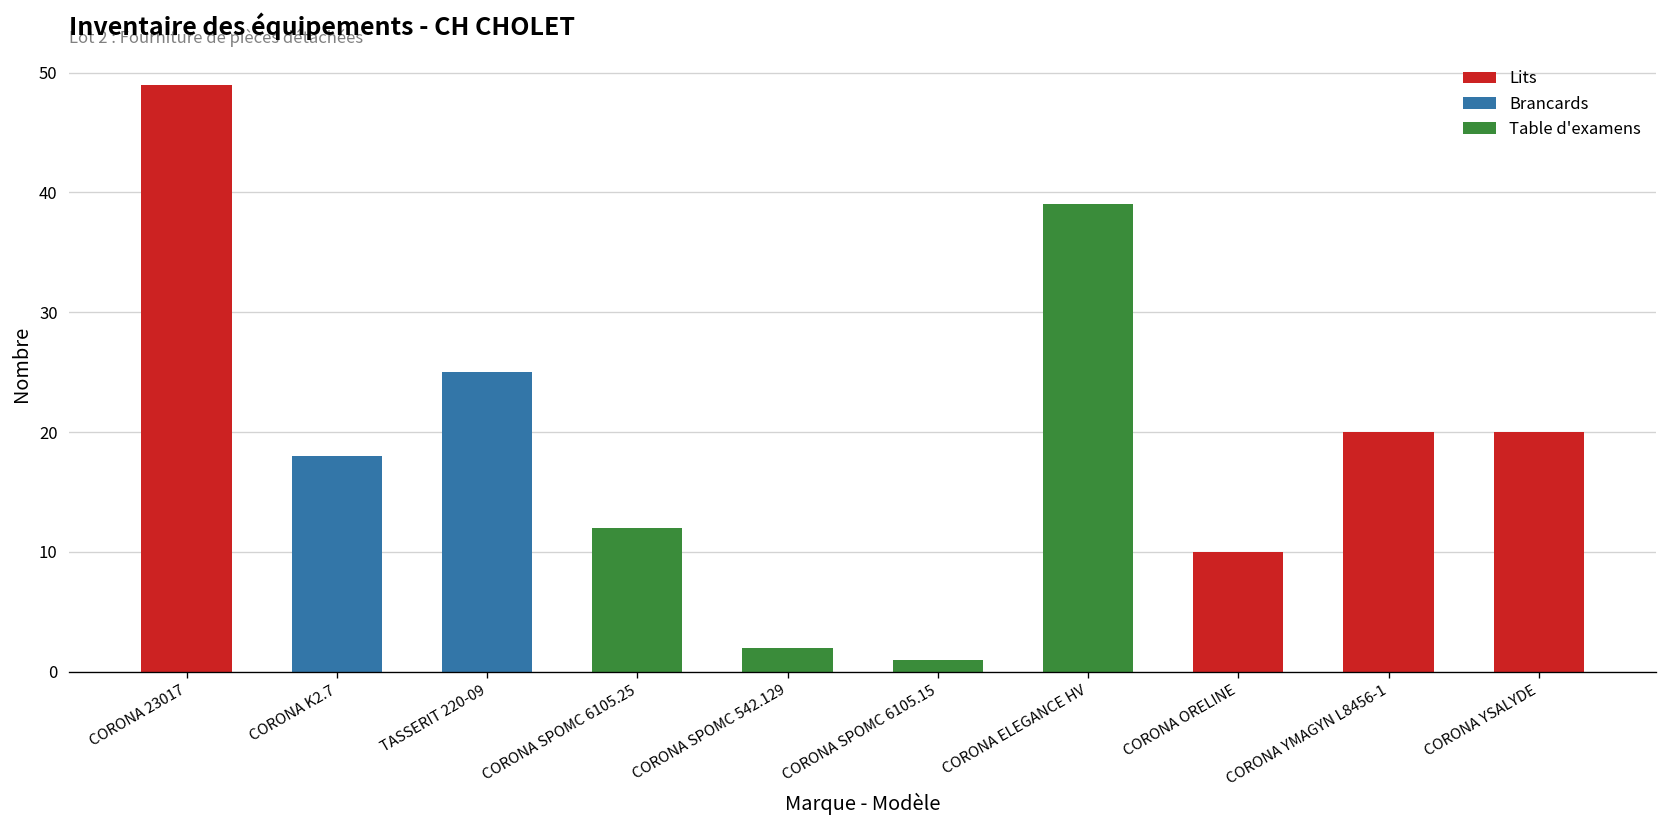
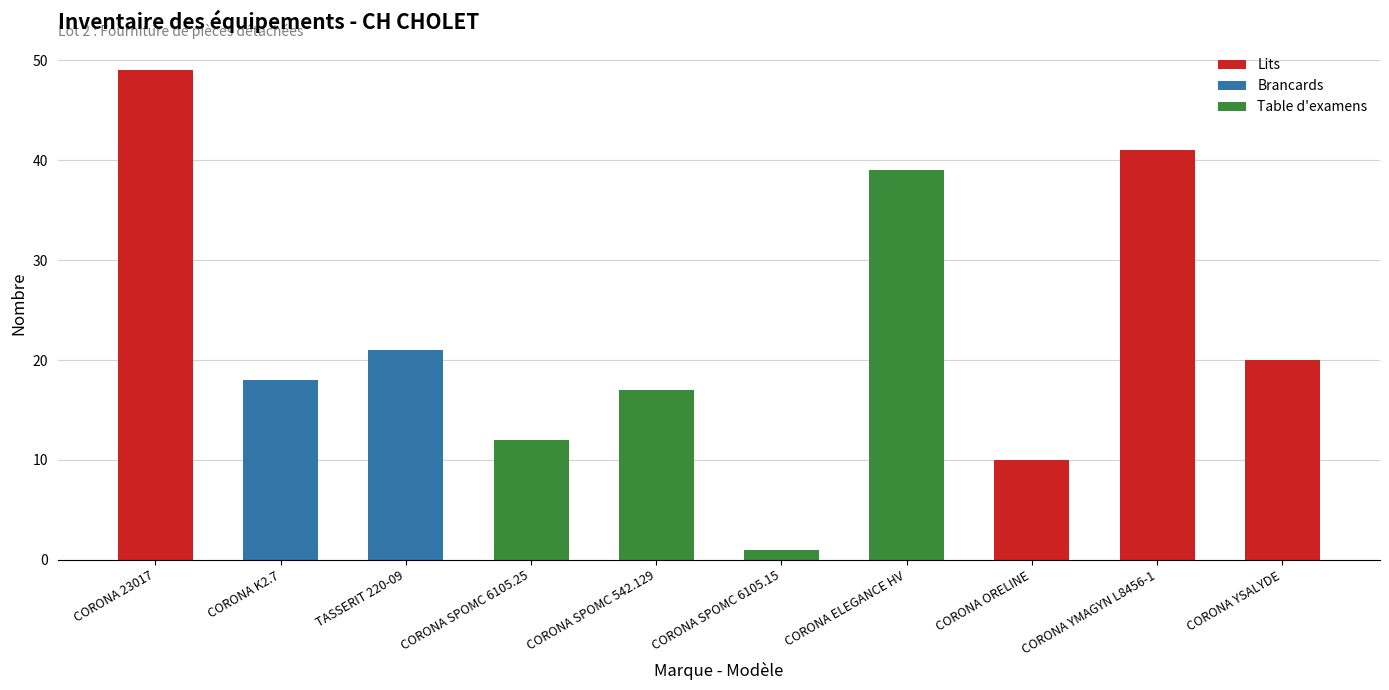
TASSERIT 220-09: 25 -> 21
CORONA SPOMC 542.129: 2 -> 17
CORONA YMAGYN L8456-1: 20 -> 41
